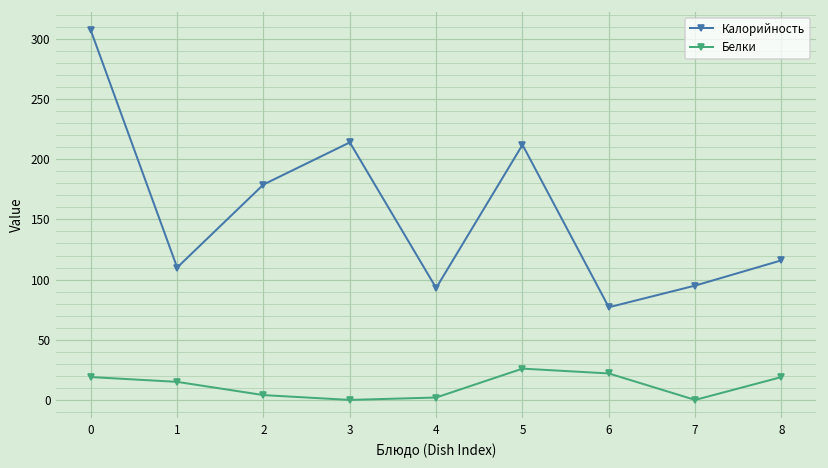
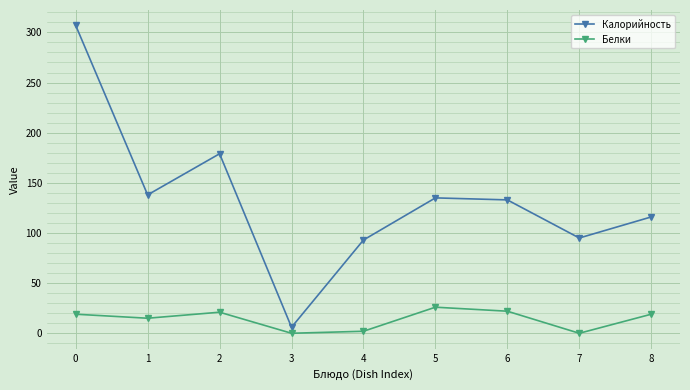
Калорийность, 1: 110 -> 138
Белки, 2: 4 -> 21
Калорийность, 3: 214 -> 6
Калорийность, 5: 212 -> 135
Калорийность, 6: 77 -> 133
